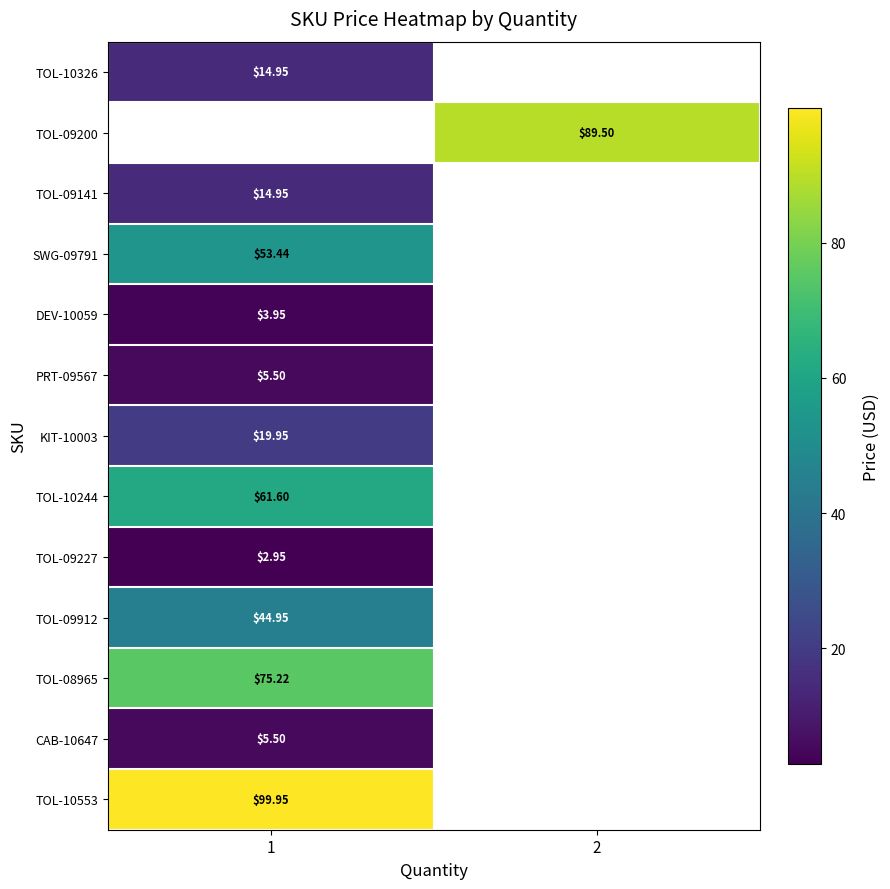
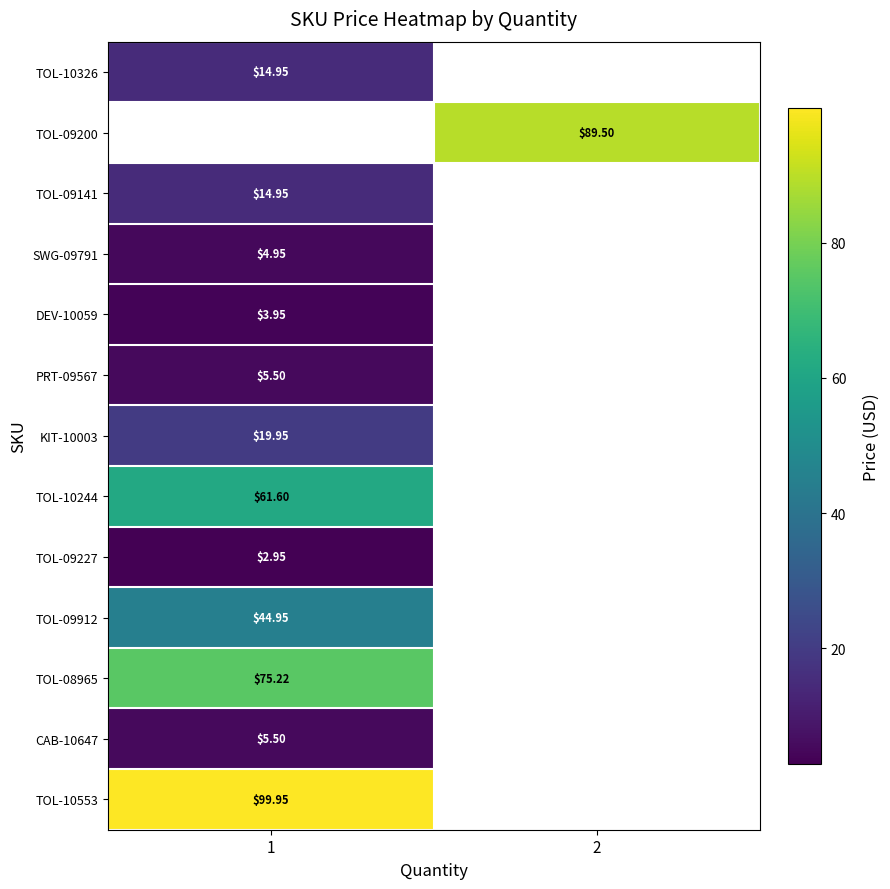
SWG-09791, 1: $53.44 -> $4.95
